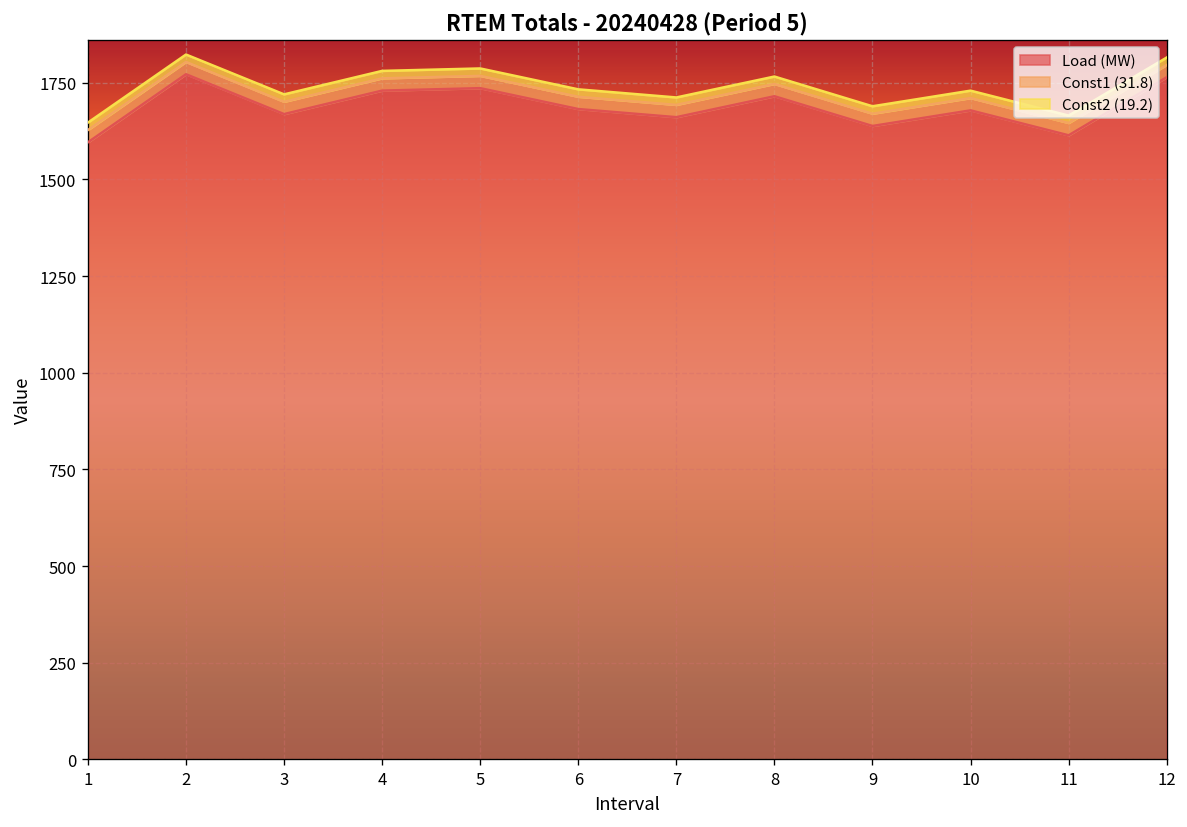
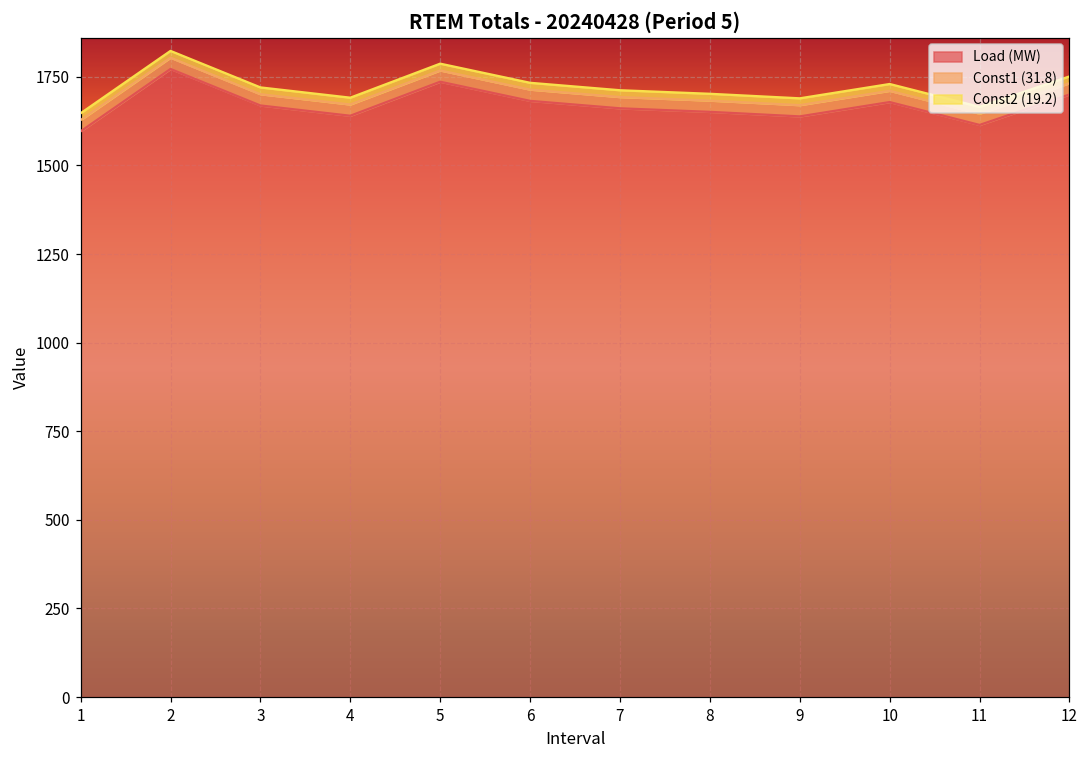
Load (MW), 4: 1730 -> 1640
Load (MW), 8: 1720 -> 1650
Load (MW), 12: 1760 -> 1700
